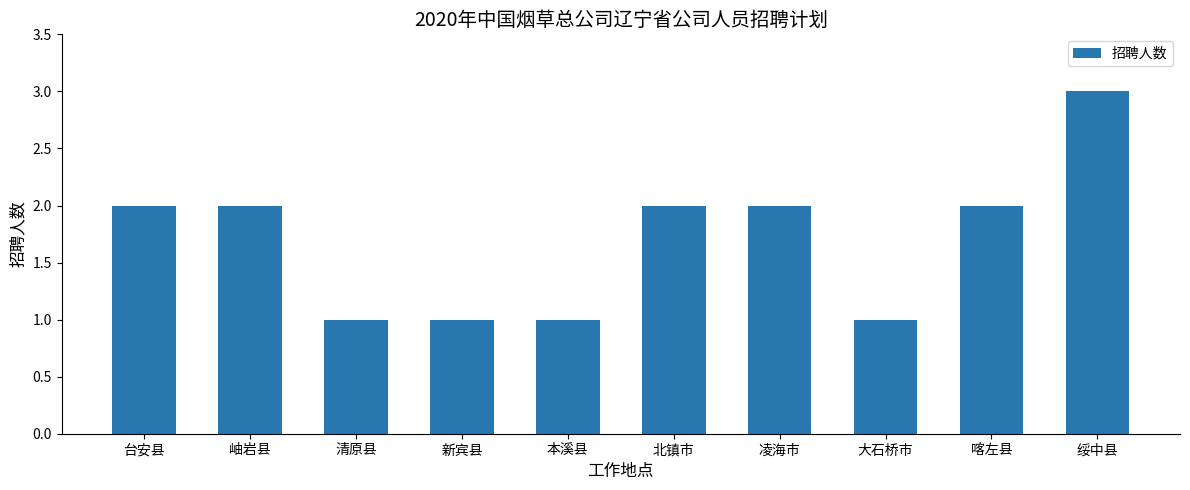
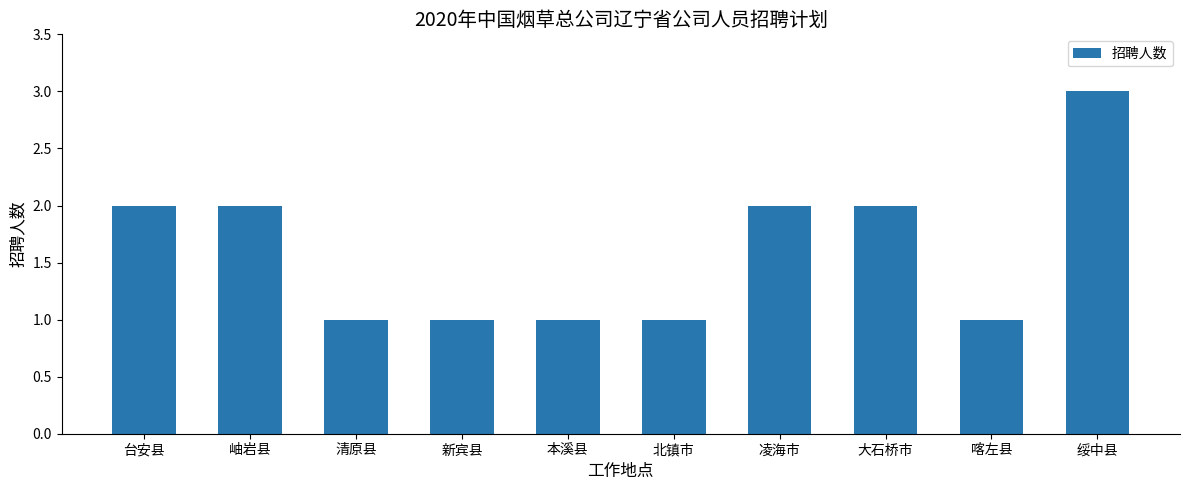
北镇市: 2 -> 1
大石桥市: 1 -> 2
喀左县: 2 -> 1
